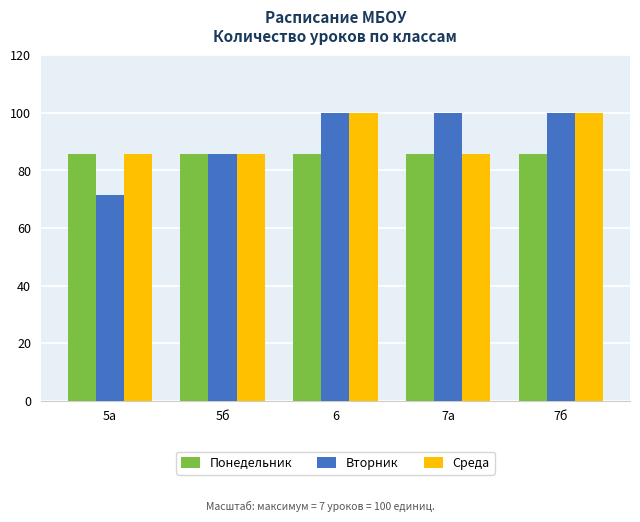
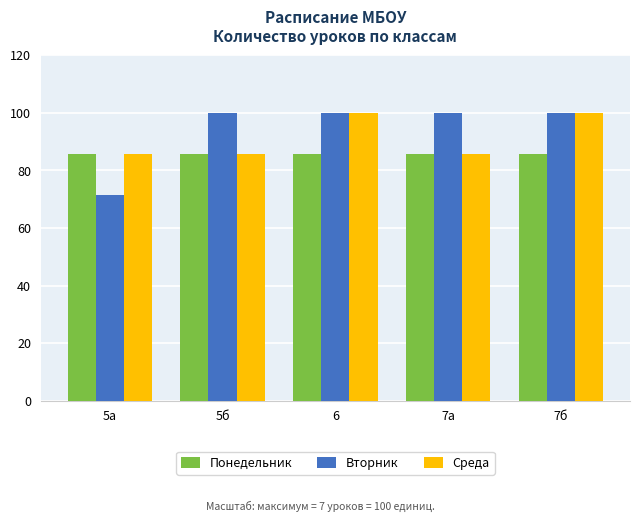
Вторник, 5б: 86 -> 100
